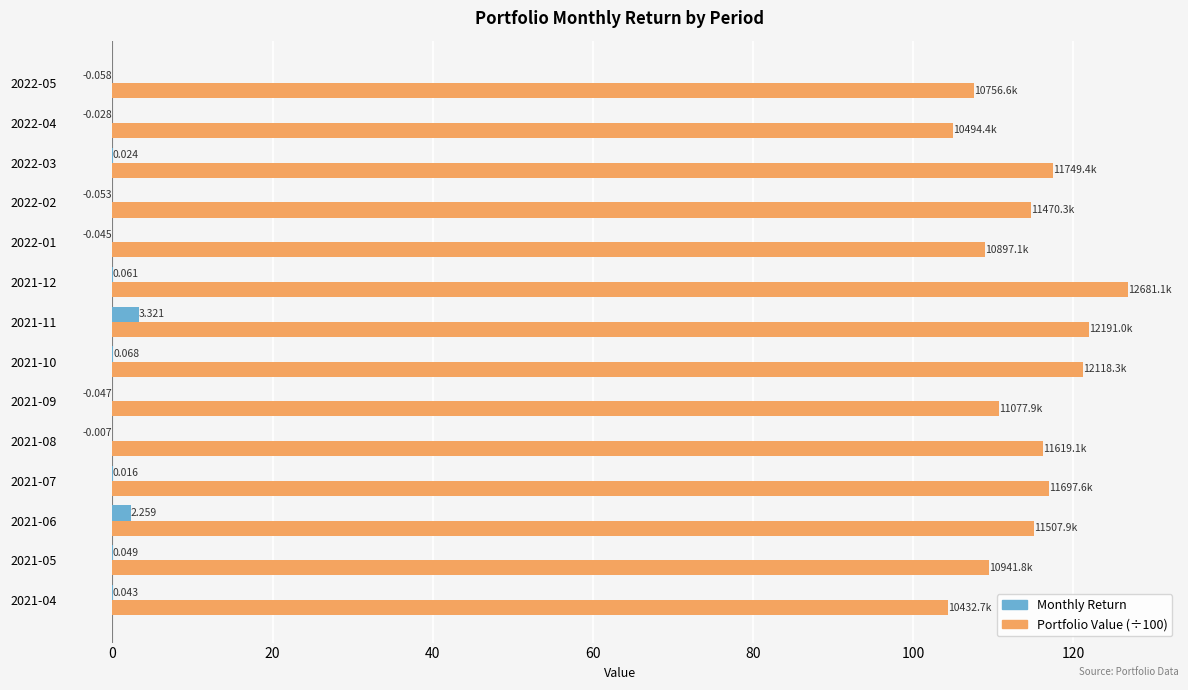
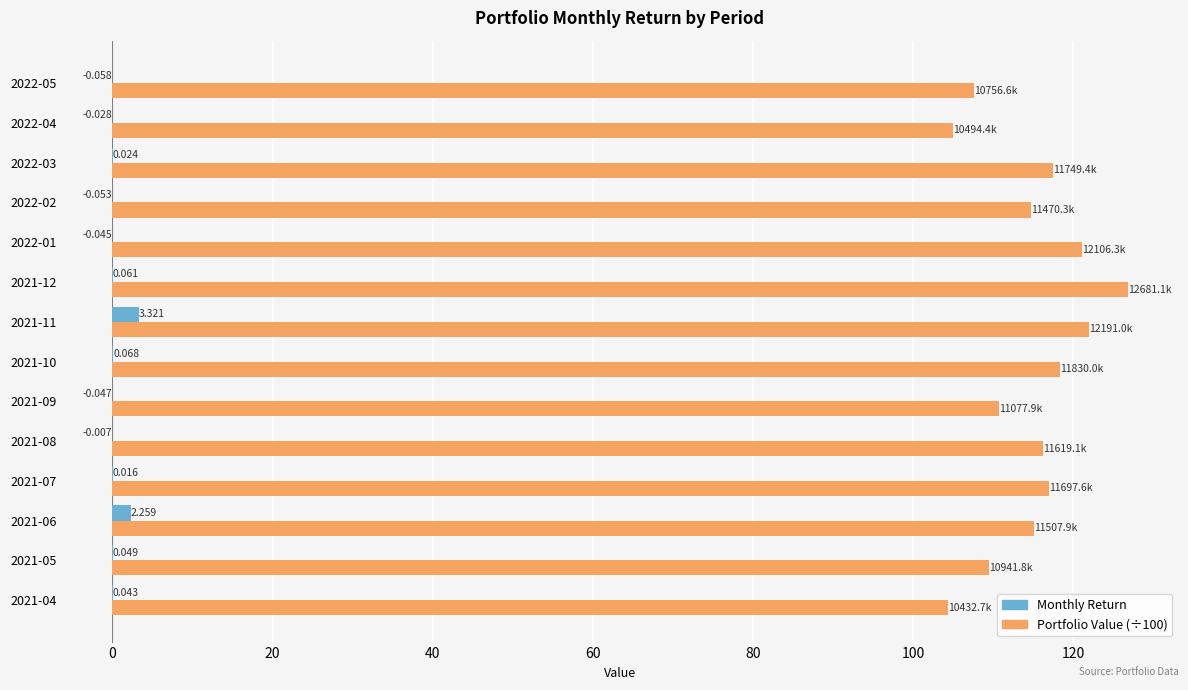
Portfolio Value (÷100), 2022-01: 10897.1k -> 12106.3k
Portfolio Value (÷100), 2021-10: 12118.3k -> 11830.0k
